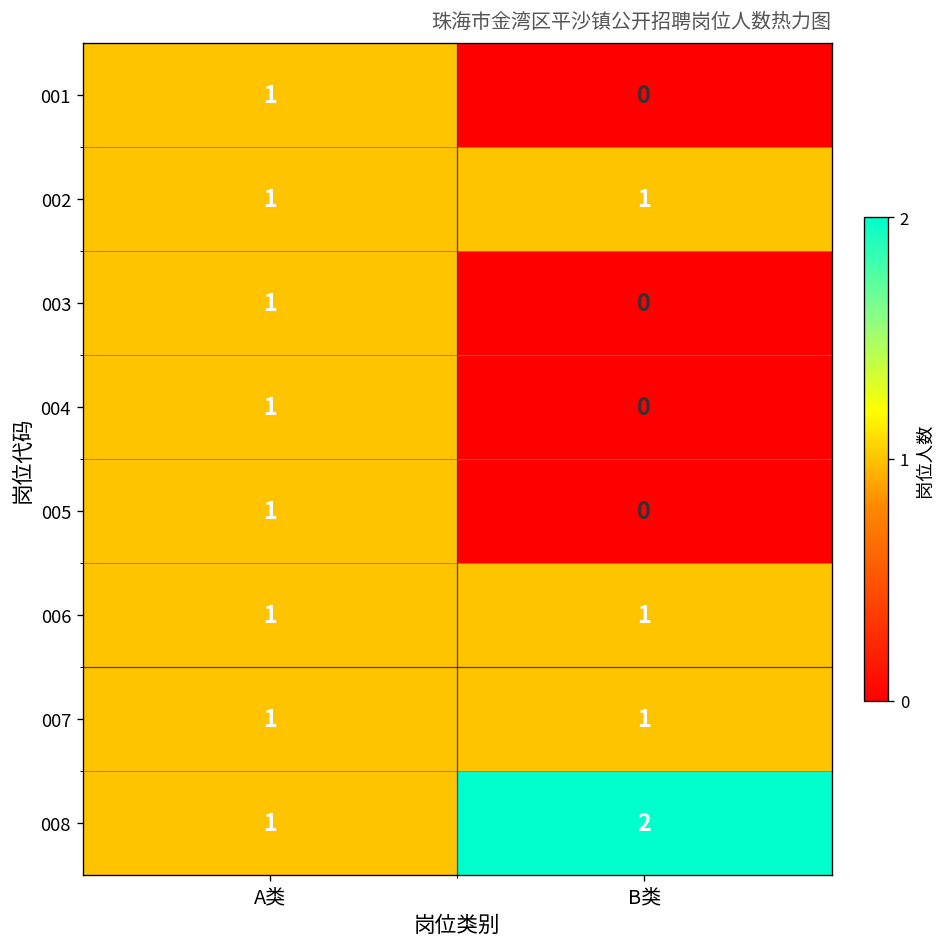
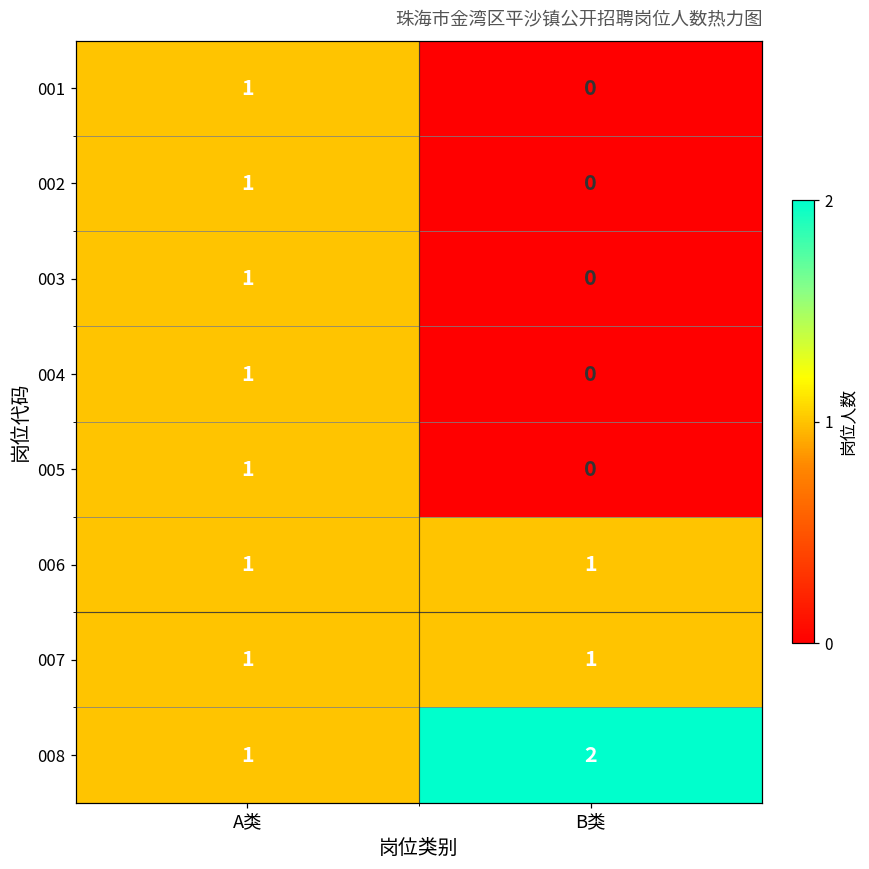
002, B类: 1 -> 0
